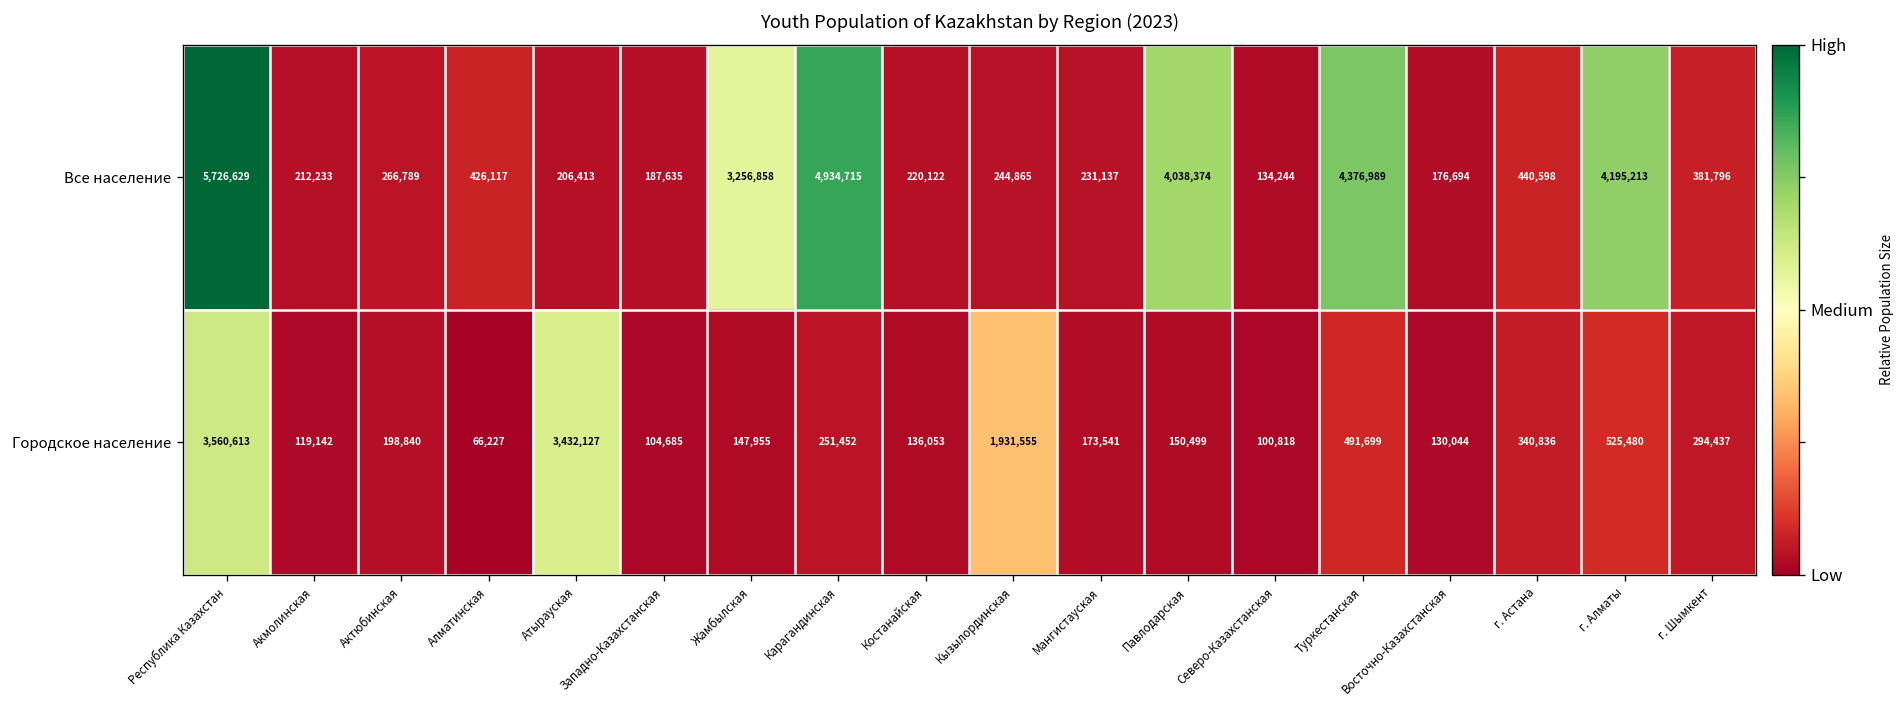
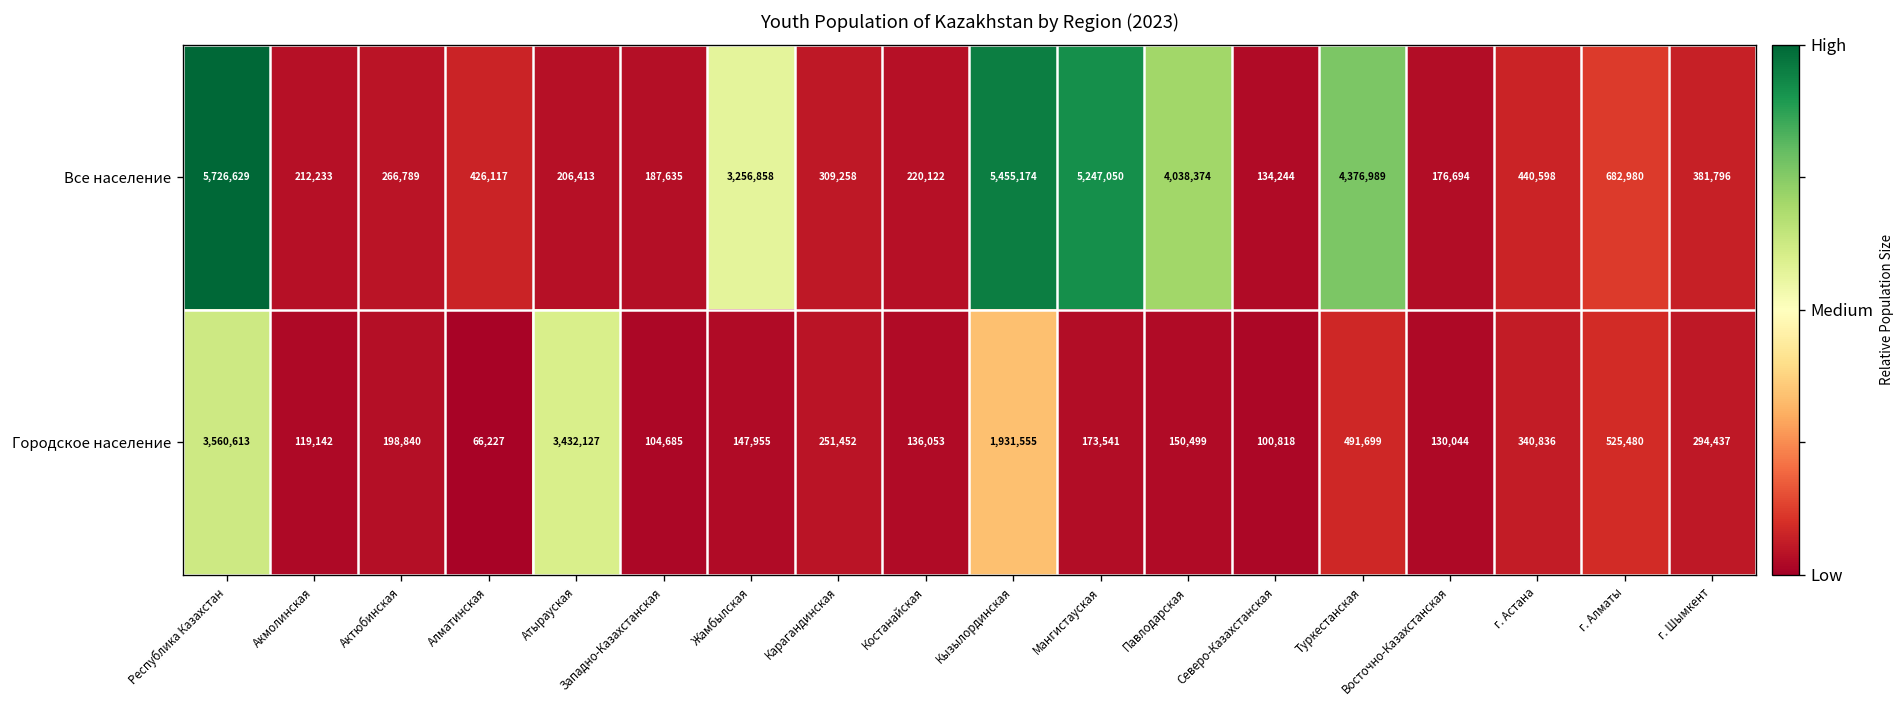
Все население, Карагандинская: 4,934,715 -> 309,258
Все население, Кызылординская: 244,865 -> 5,455,174
Все население, Мангистауская: 231,137 -> 5,247,050
Все население, г. Алматы: 4,195,213 -> 682,980
